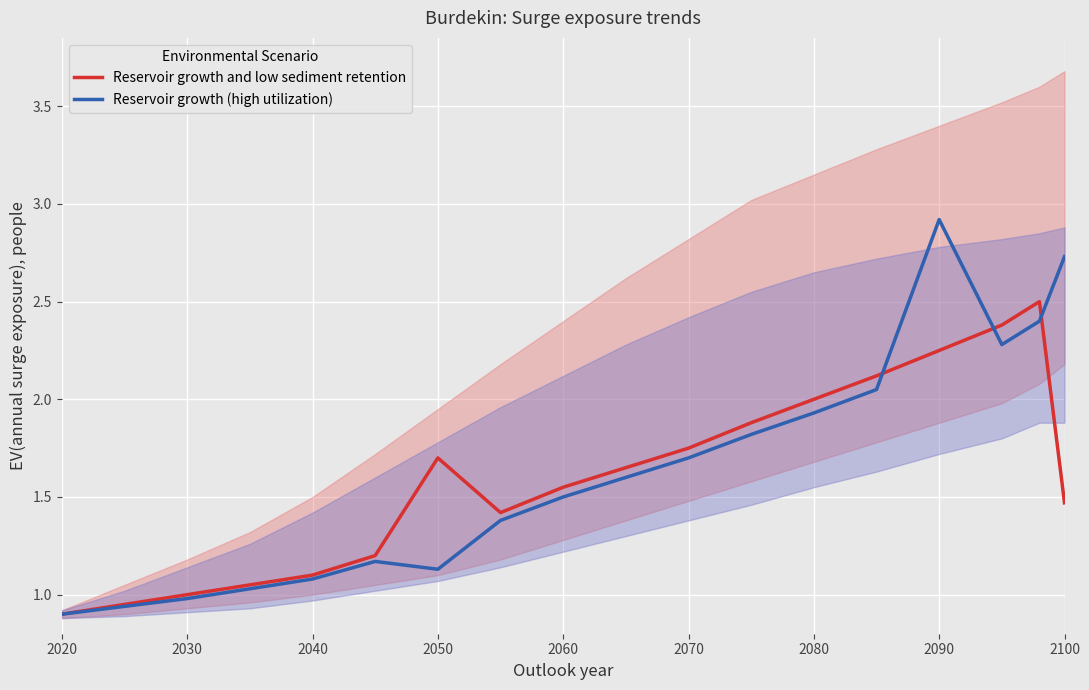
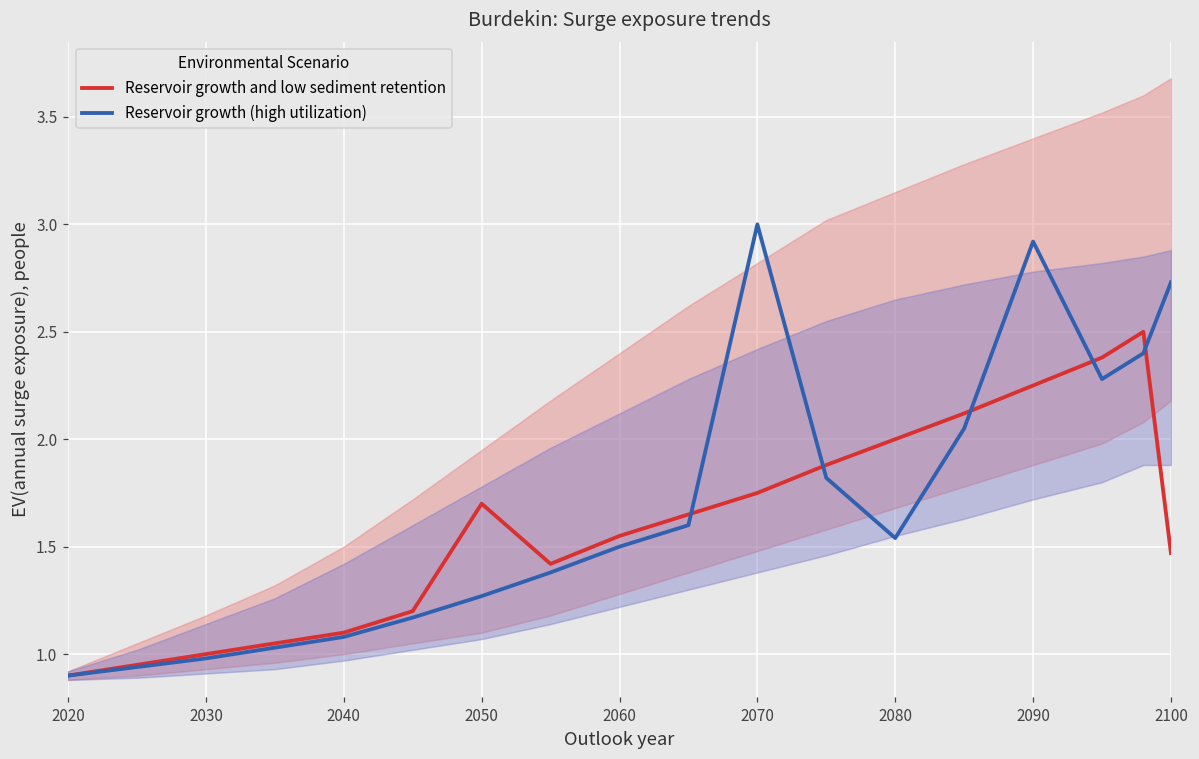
Reservoir growth (high utilization), 2050: 1.13 -> 1.27
Reservoir growth (high utilization), 2070: 1.7 -> 3.0
Reservoir growth (high utilization), 2080: 1.93 -> 1.54
